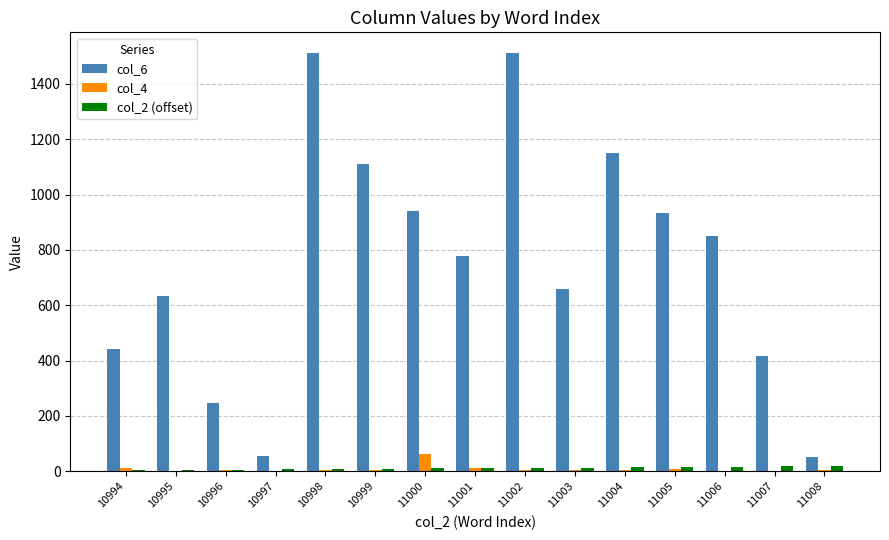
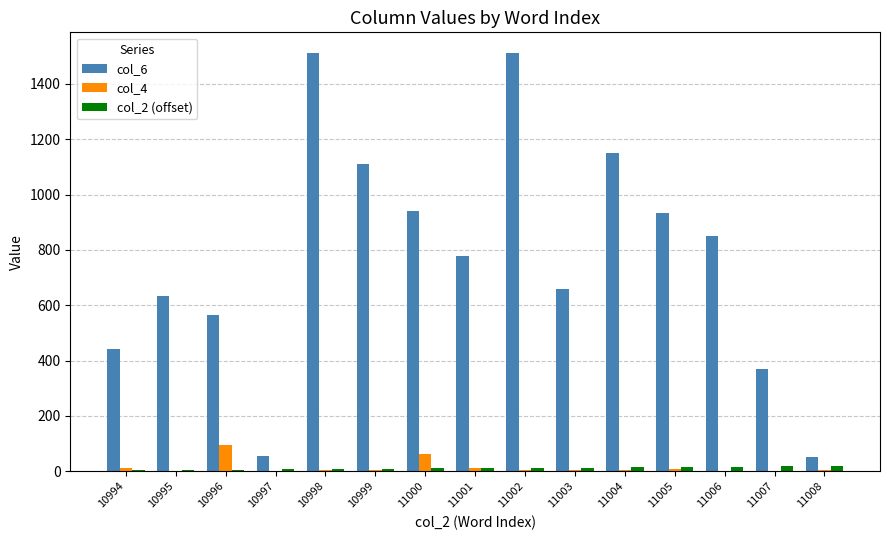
col_6, 10996: 250 -> 570
col_4, 10996: 10 -> 90
col_6, 11007: 420 -> 370
